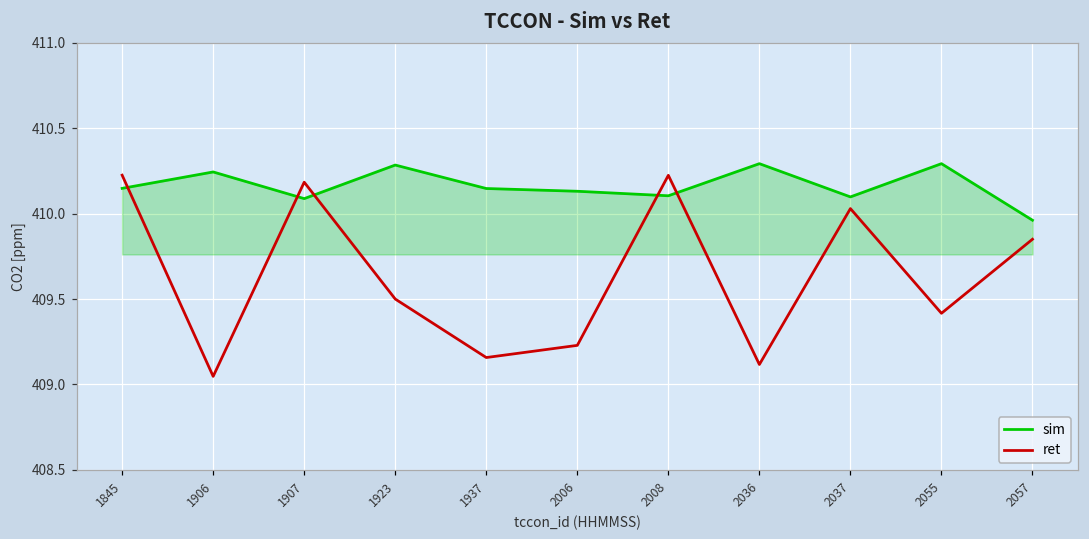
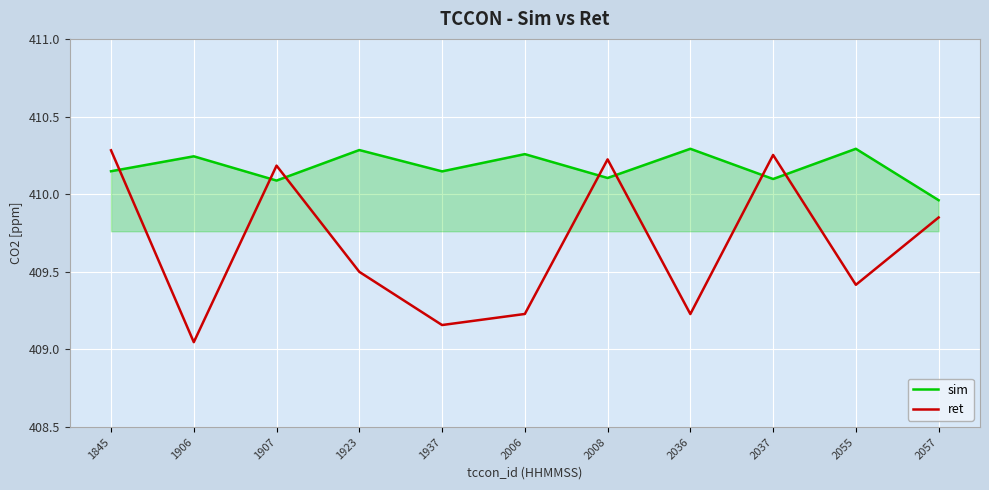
ret, 1845: 410.23 -> 410.28
sim, 2006: 410.13 -> 410.26
ret, 2036: 409.12 -> 409.23
ret, 2037: 410.03 -> 410.25
